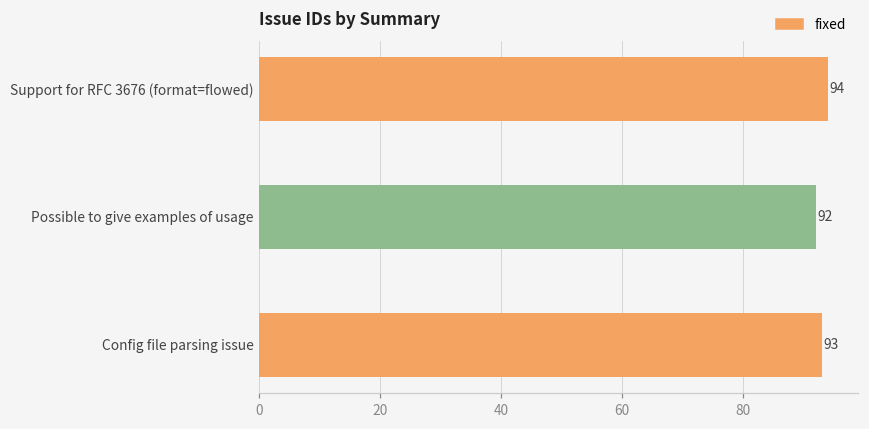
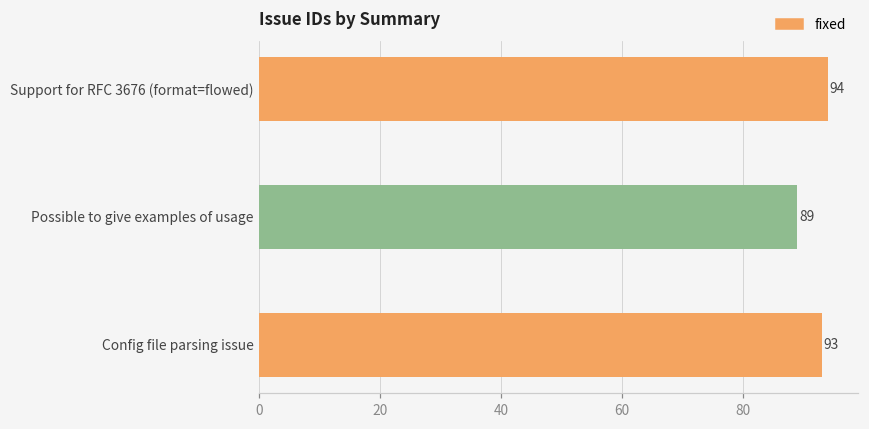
Possible to give examples of usage: 92 -> 89
